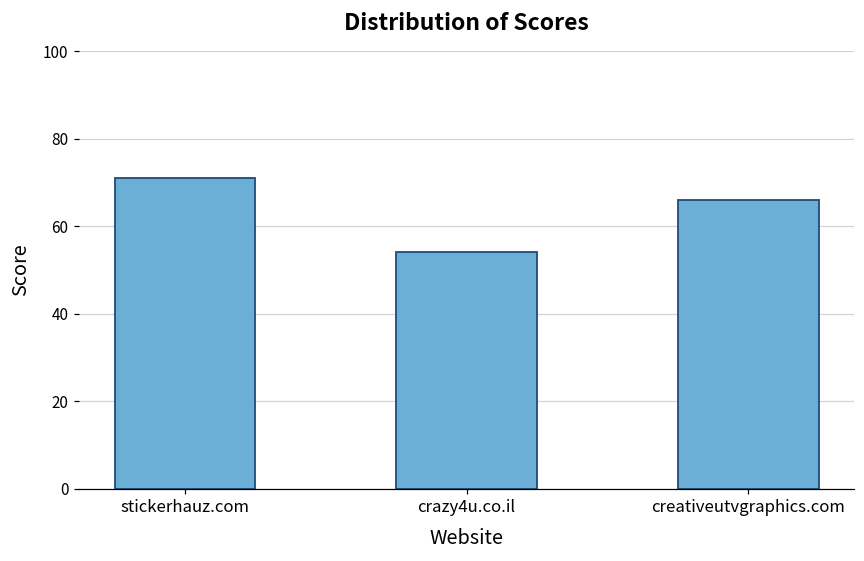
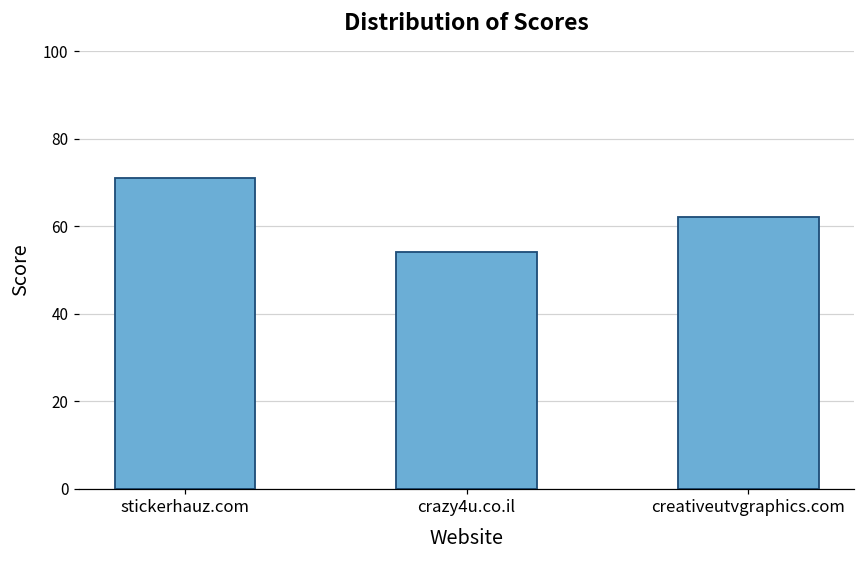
creativeutvgraphics.com: 66 -> 62
